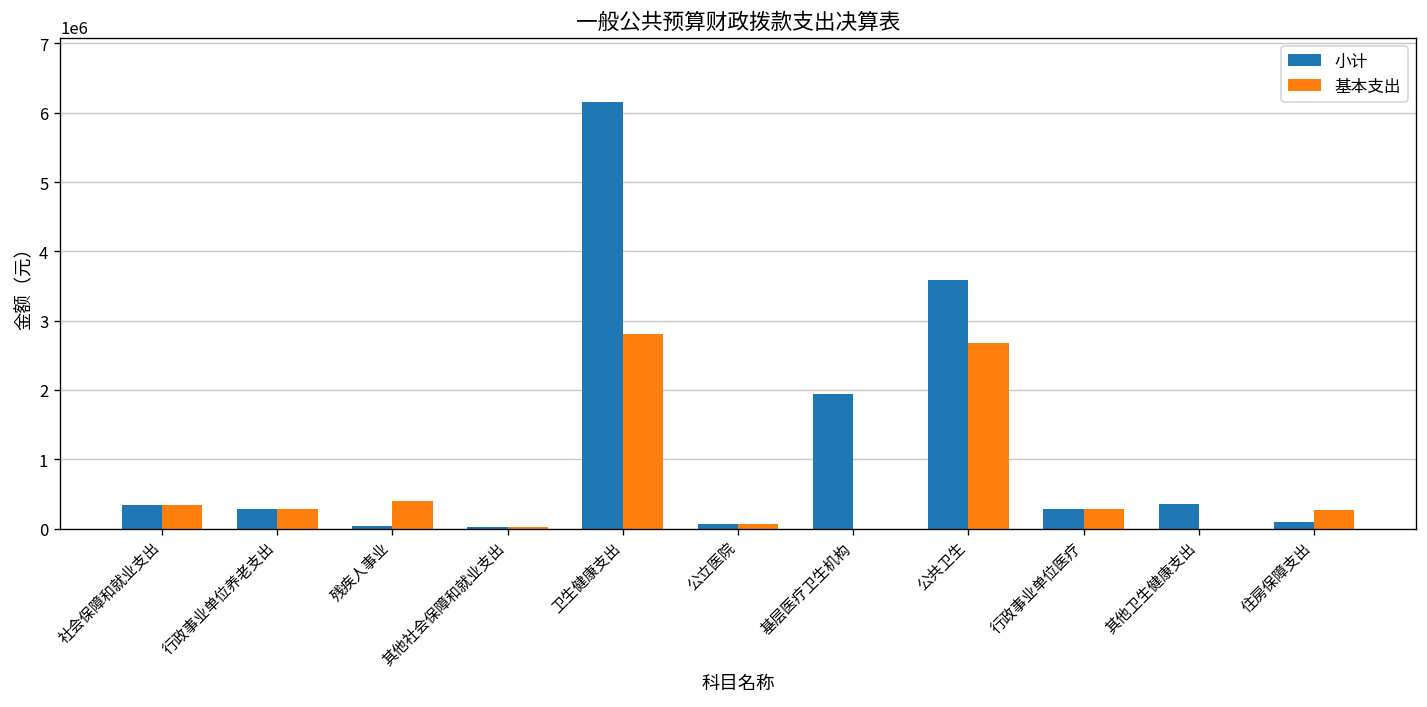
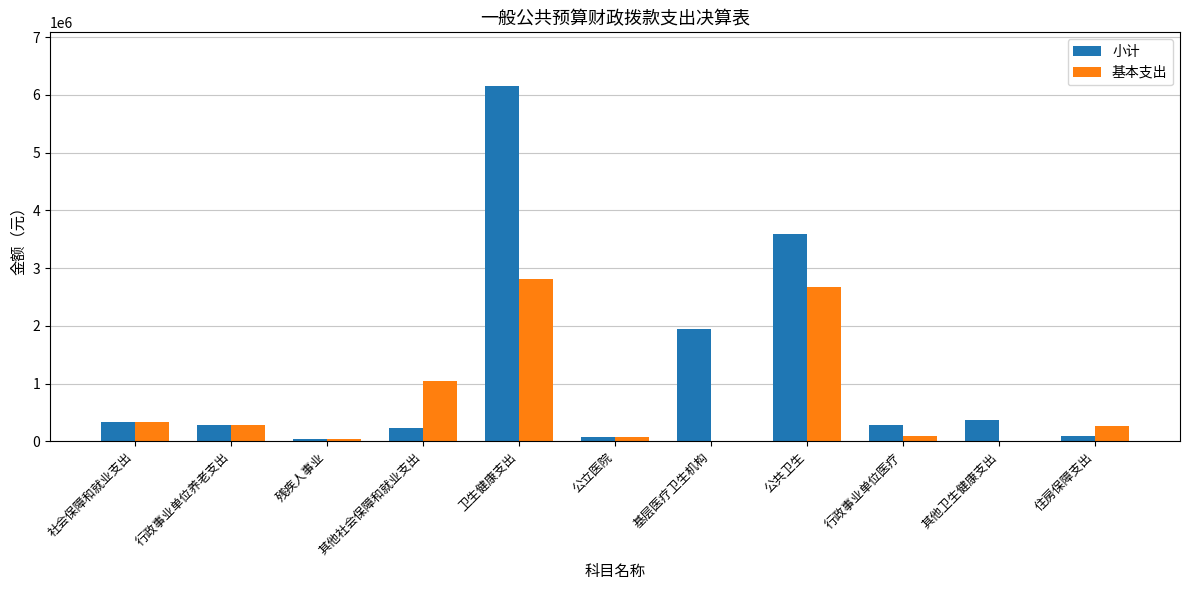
基本支出, 残疾人事业: 400000 -> 0
小计, 其他社会保障和就业支出: 0 -> 200000
基本支出, 其他社会保障和就业支出: 0 -> 1000000
基本支出, 行政事业单位医疗: 300000 -> 100000
